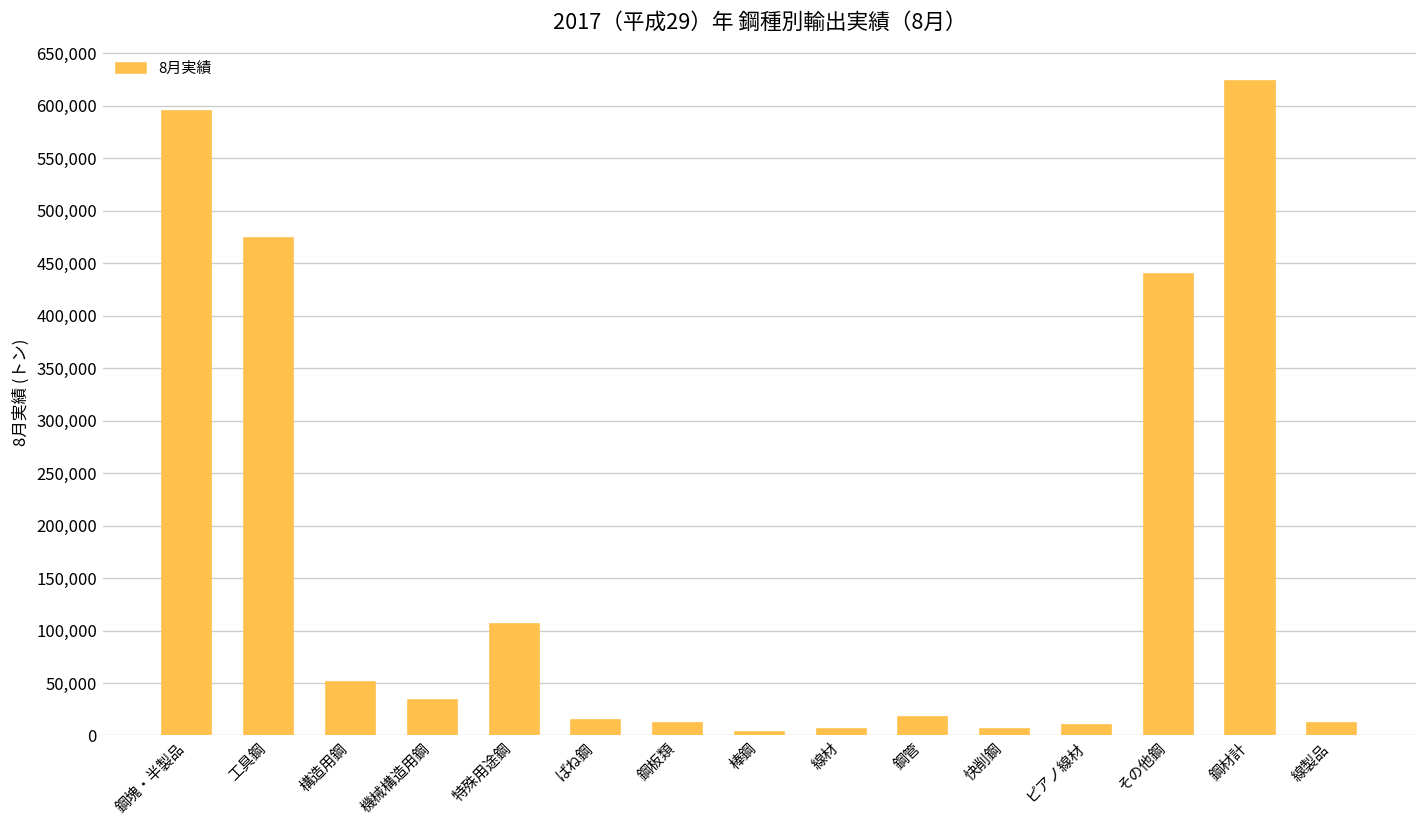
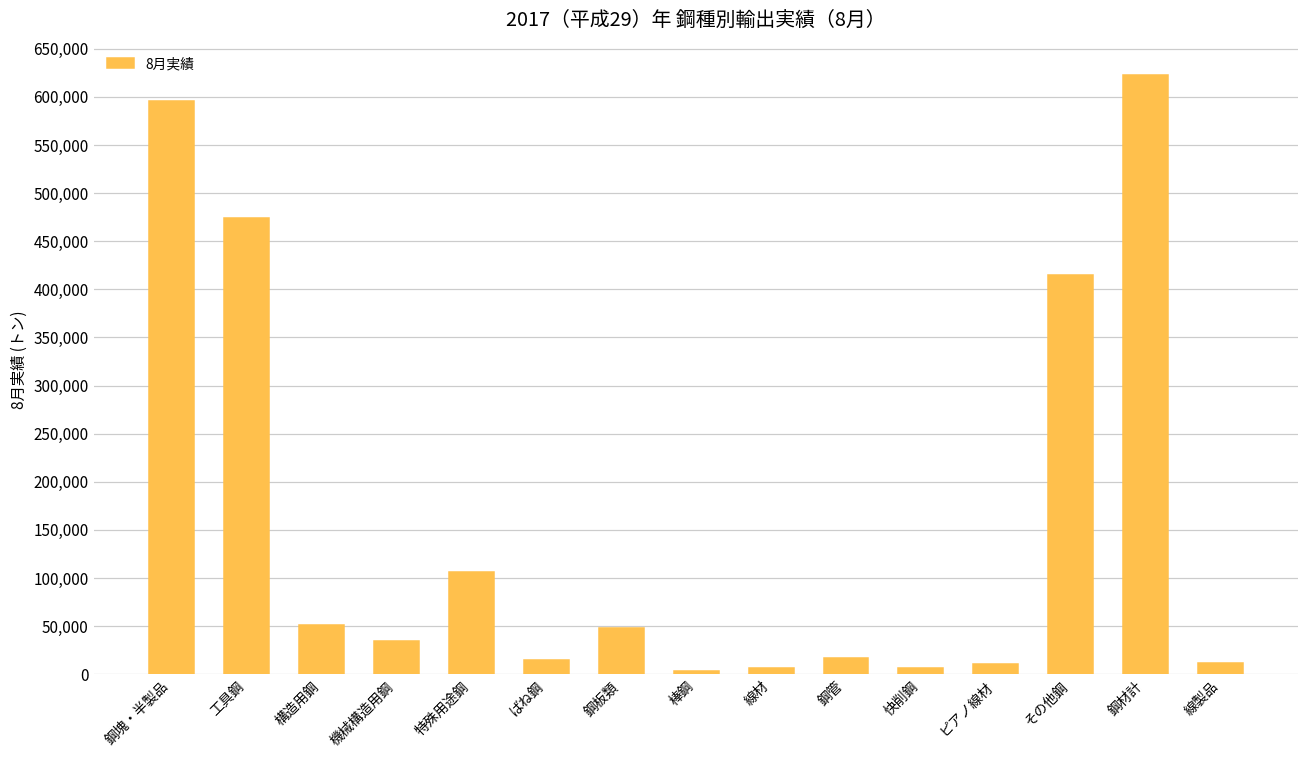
鋼板類: 10,000 -> 50,000
その他鋼: 440,000 -> 420,000
